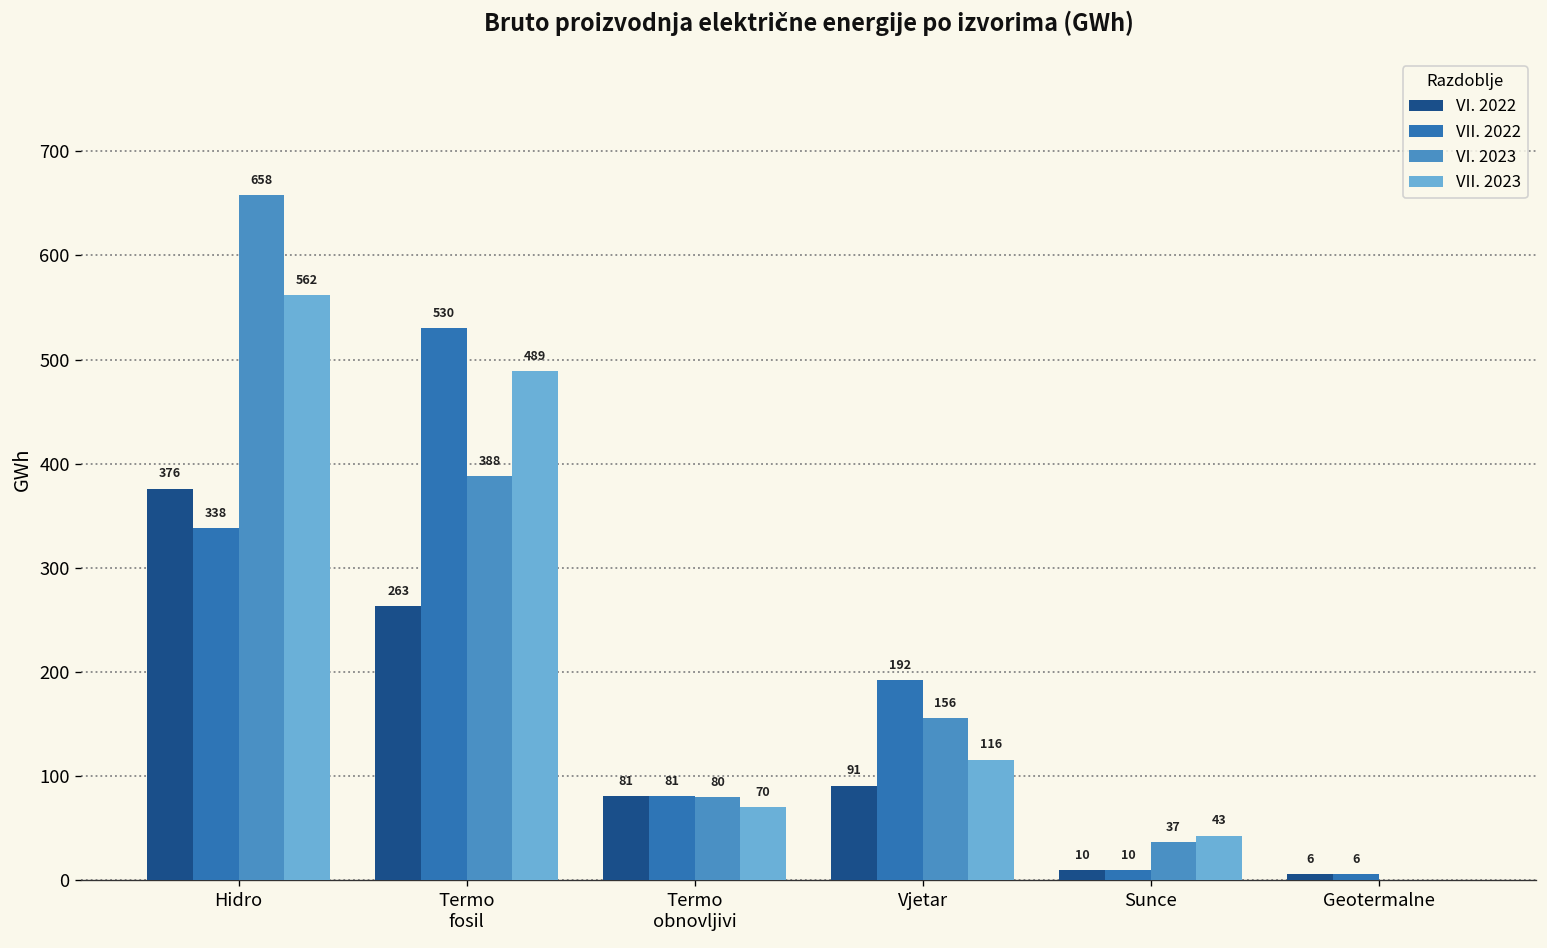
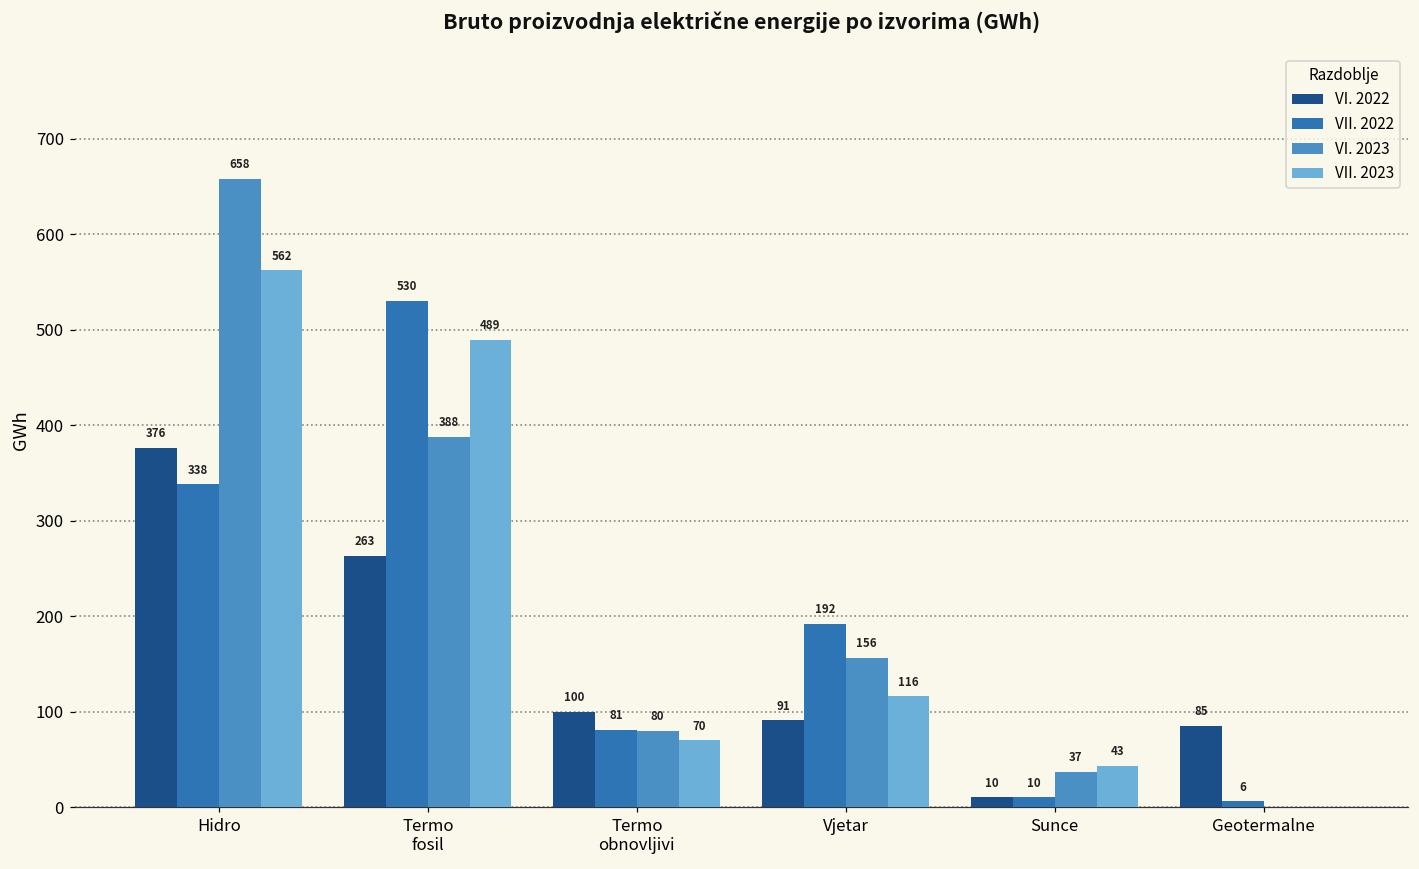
VI. 2022, Termo obnovljivi: 81 -> 100
VI. 2022, Geotermalne: 6 -> 85
